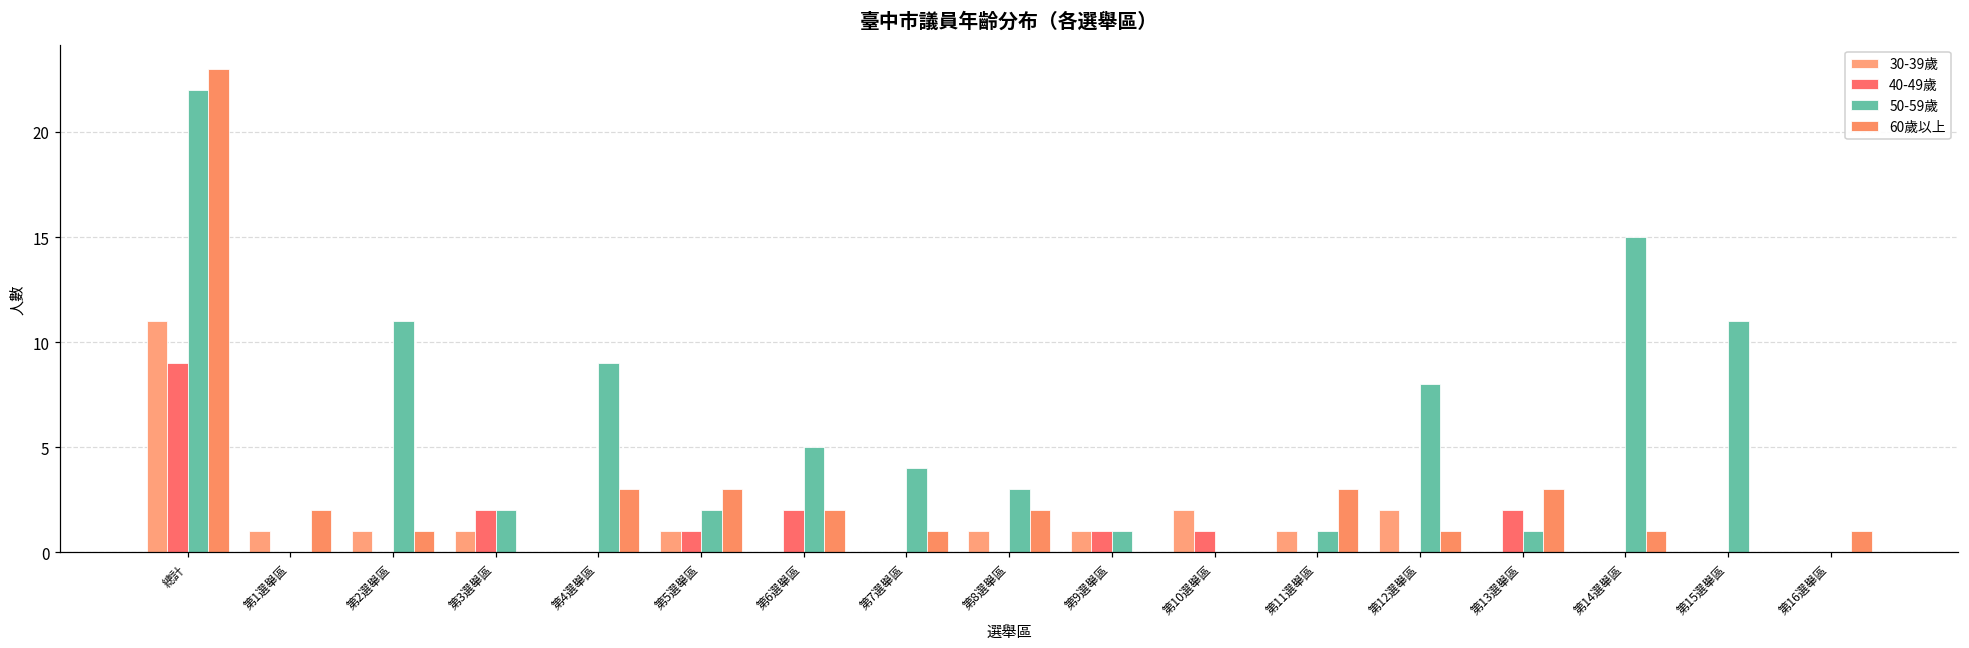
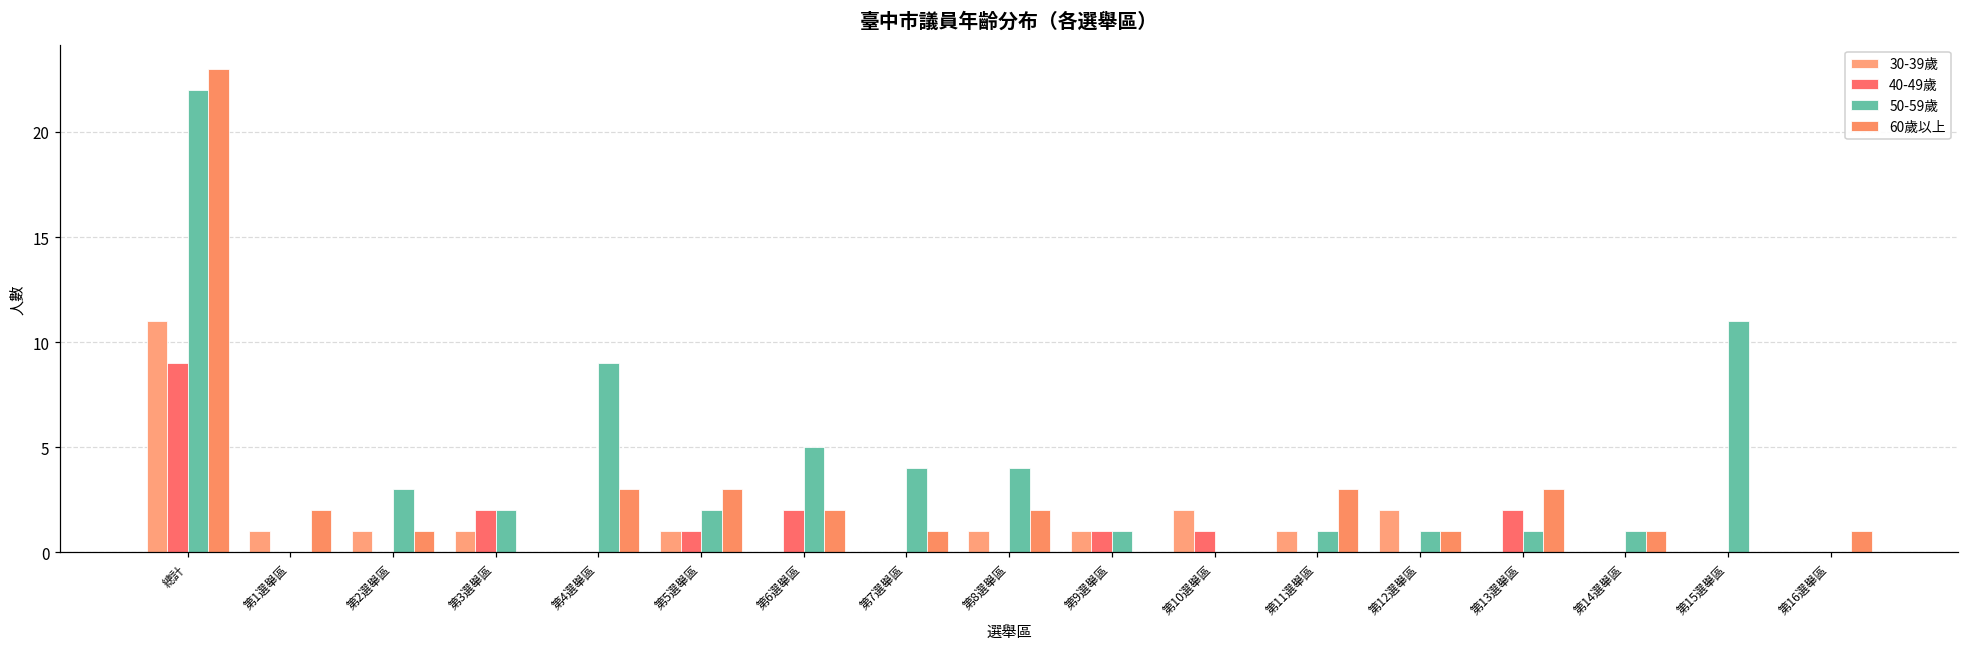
50-59歲, 第2選舉區: 11 -> 3
50-59歲, 第8選舉區: 3 -> 4
50-59歲, 第12選舉區: 8 -> 1
50-59歲, 第14選舉區: 15 -> 1
